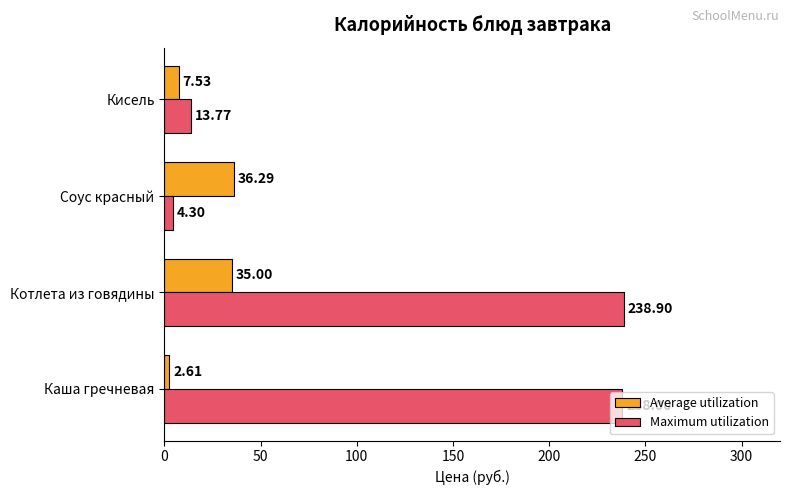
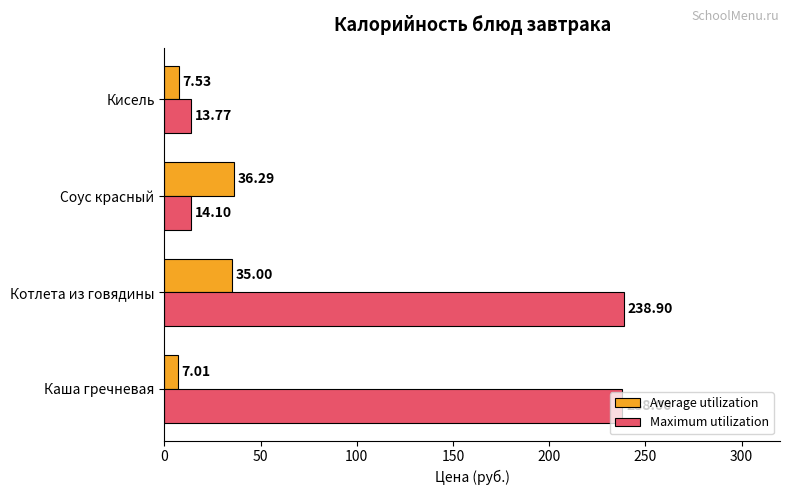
Maximum utilization, Соус красный: 4.30 -> 14.10
Average utilization, Каша гречневая: 2.61 -> 7.01
